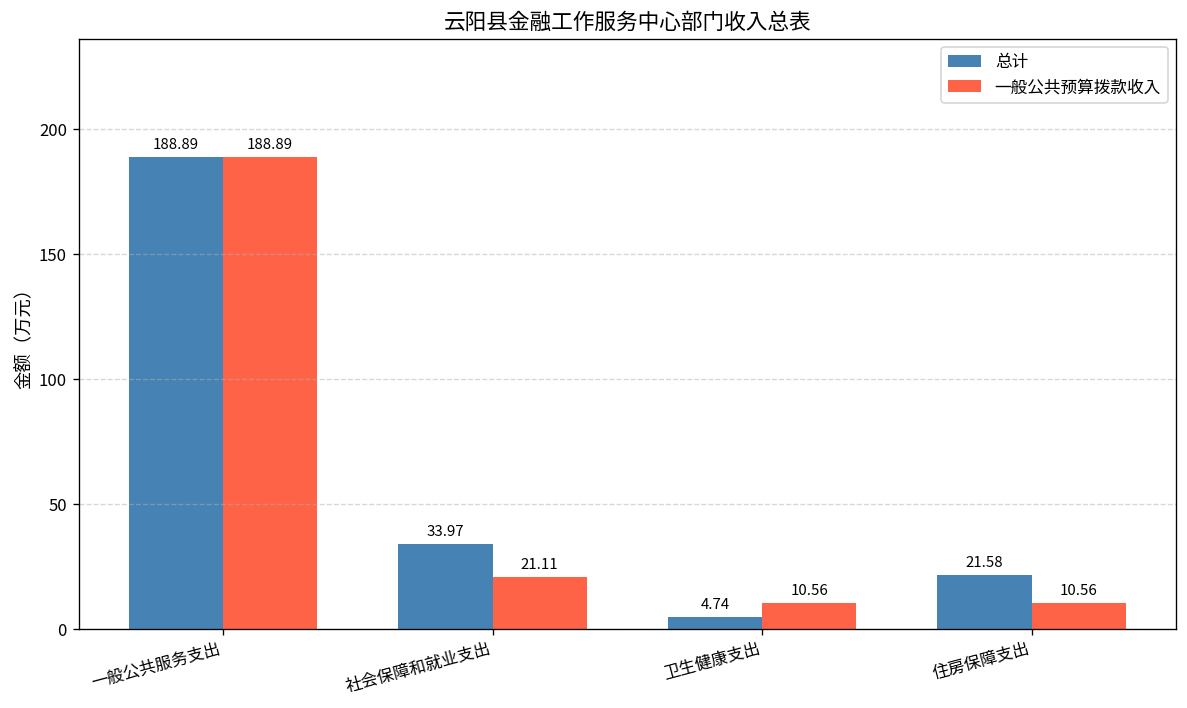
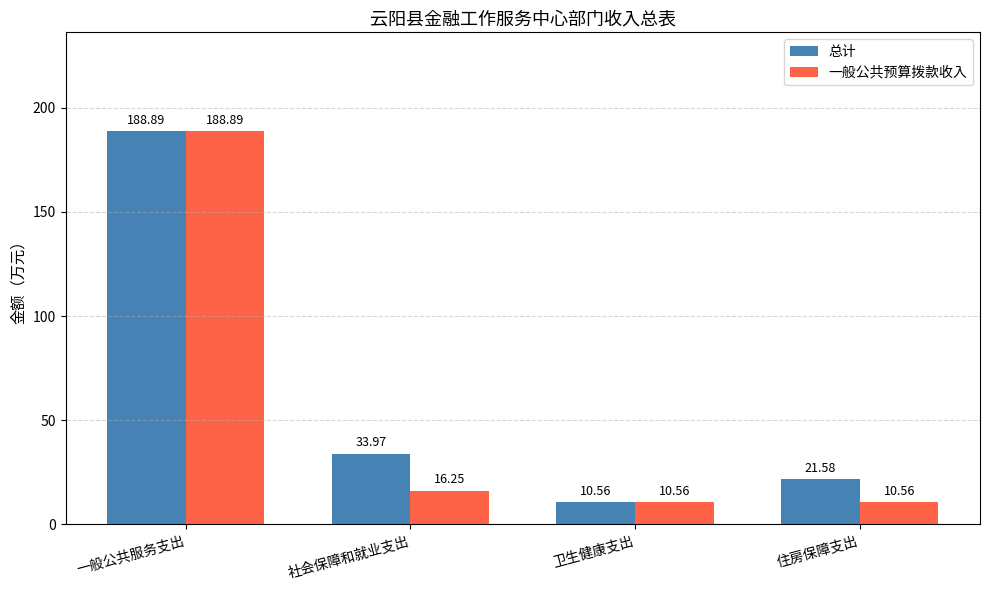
一般公共预算拨款收入, 社会保障和就业支出: 21.11 -> 16.25
总计, 卫生健康支出: 4.74 -> 10.56
